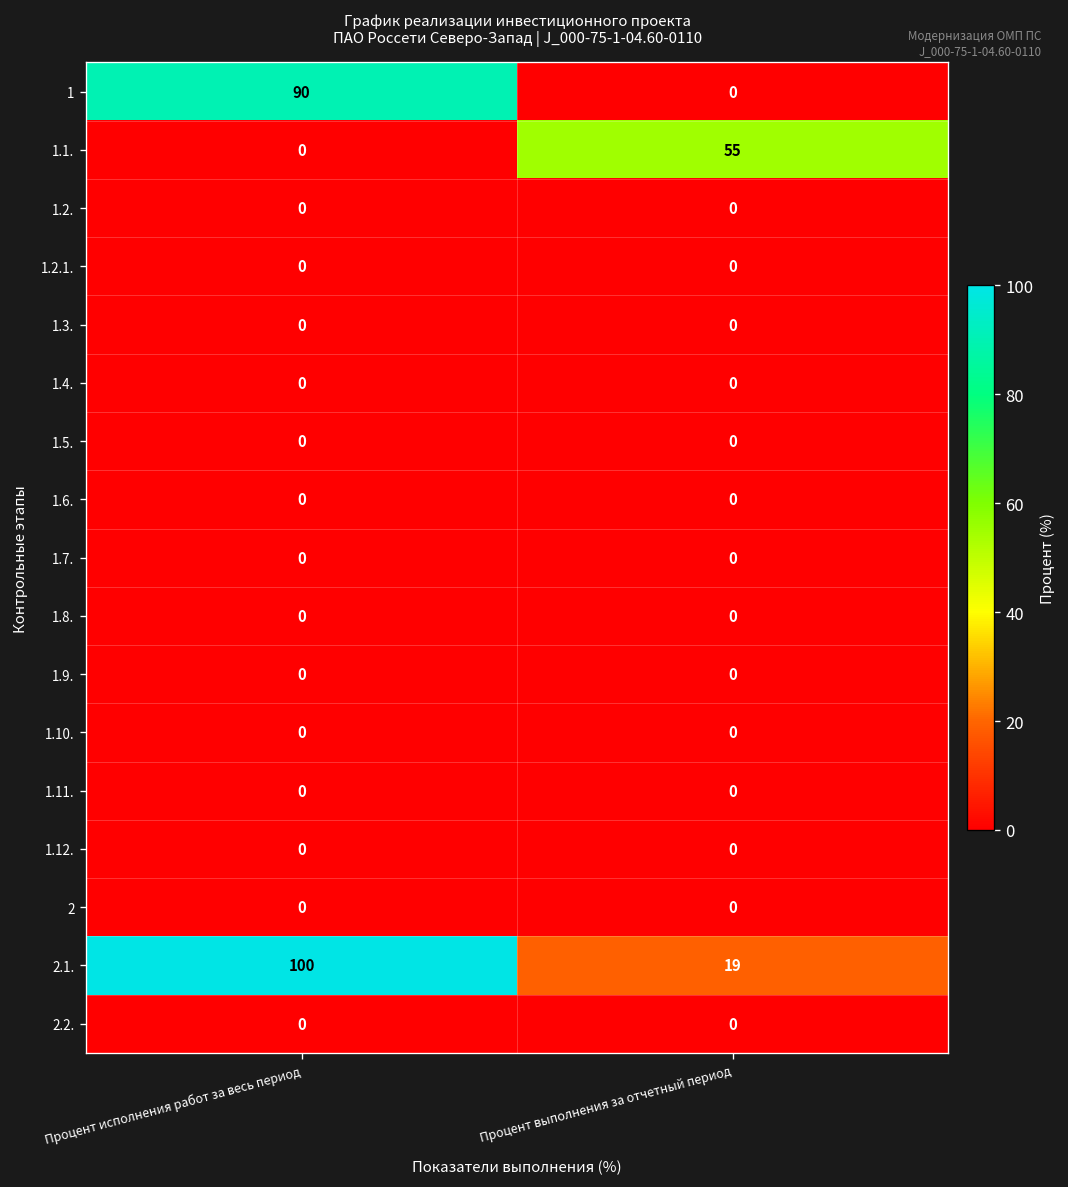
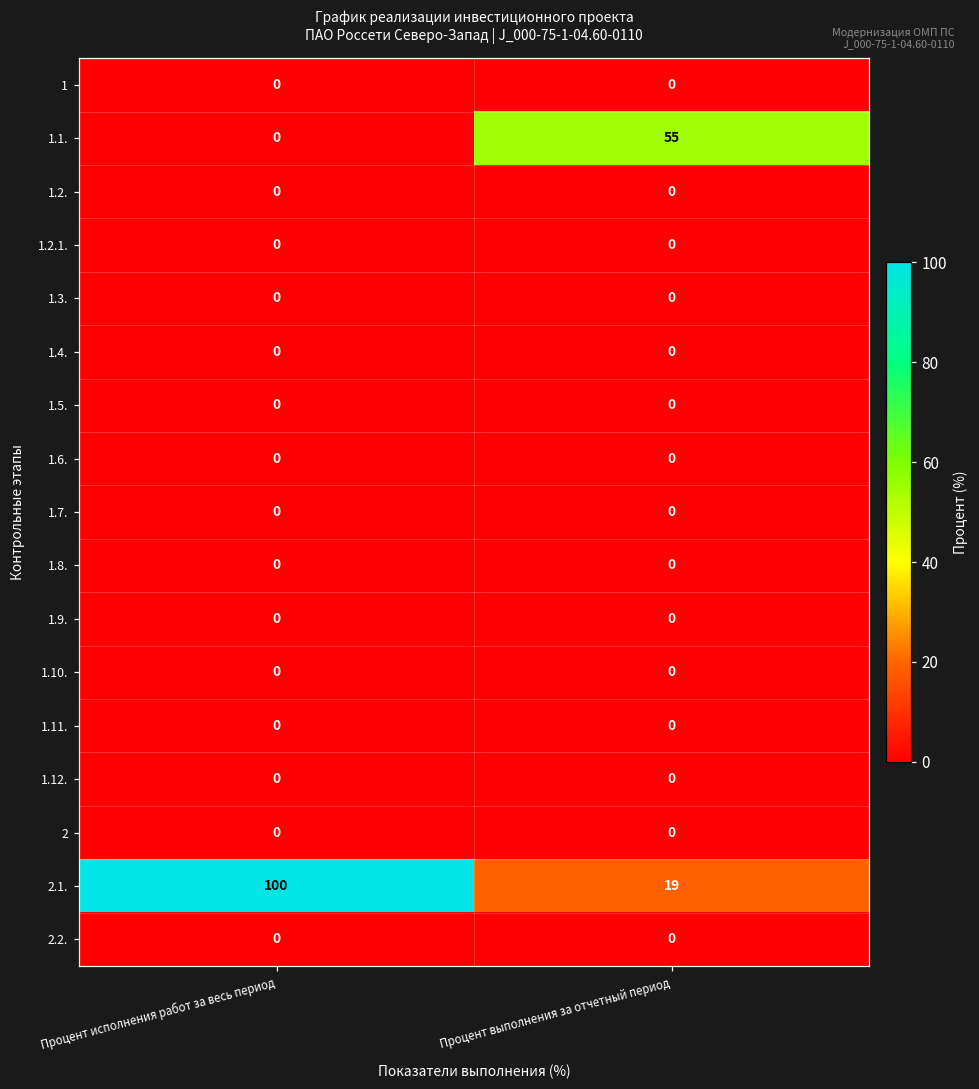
1, Процент исполнения работ за весь период: 90 -> 0
